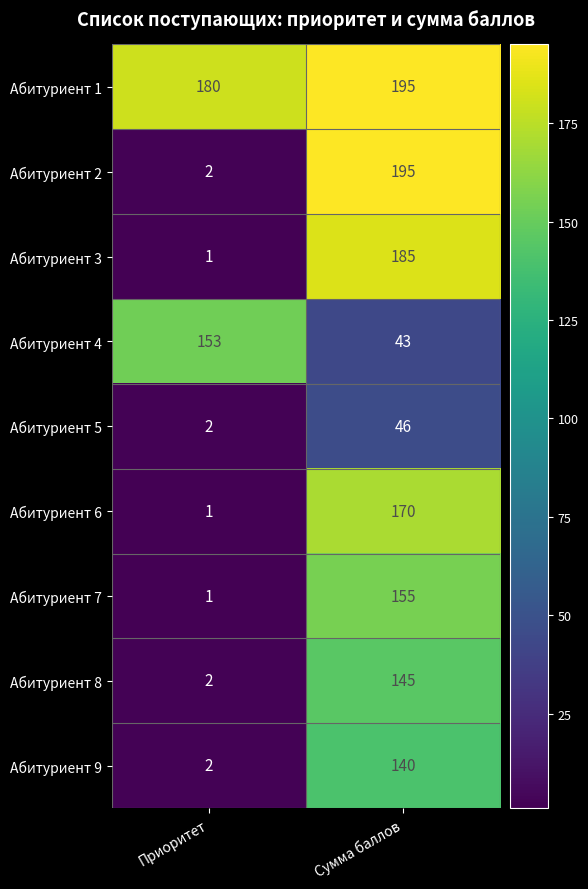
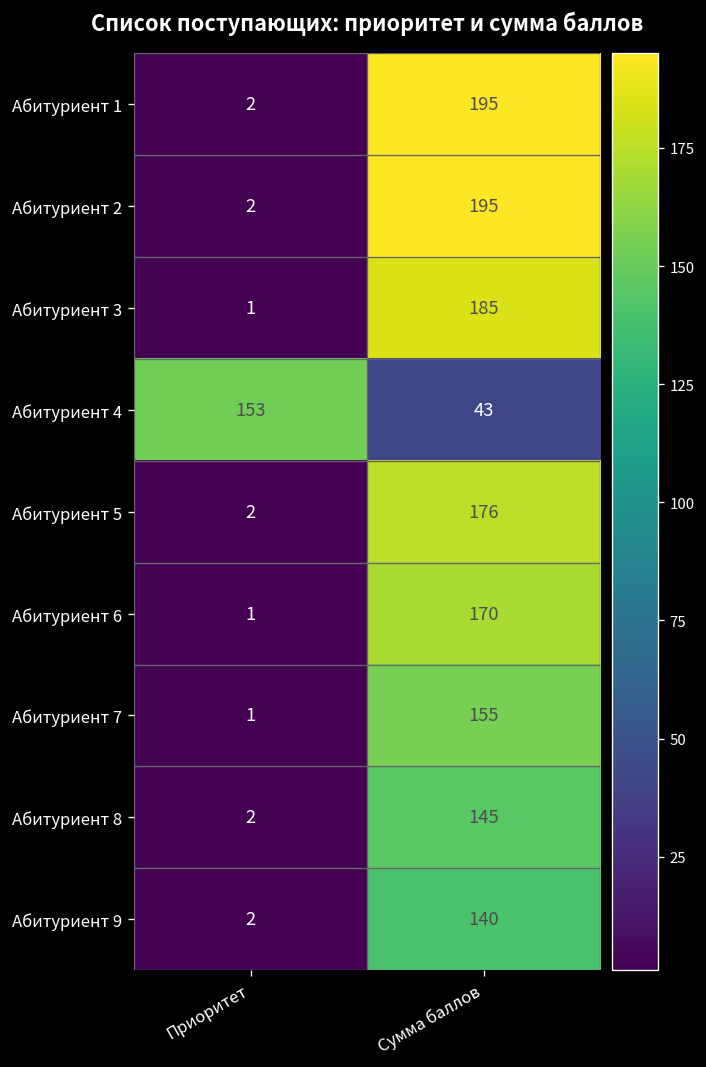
Абитуриент 1, Приоритет: 180 -> 2
Абитуриент 5, Сумма баллов: 46 -> 176
